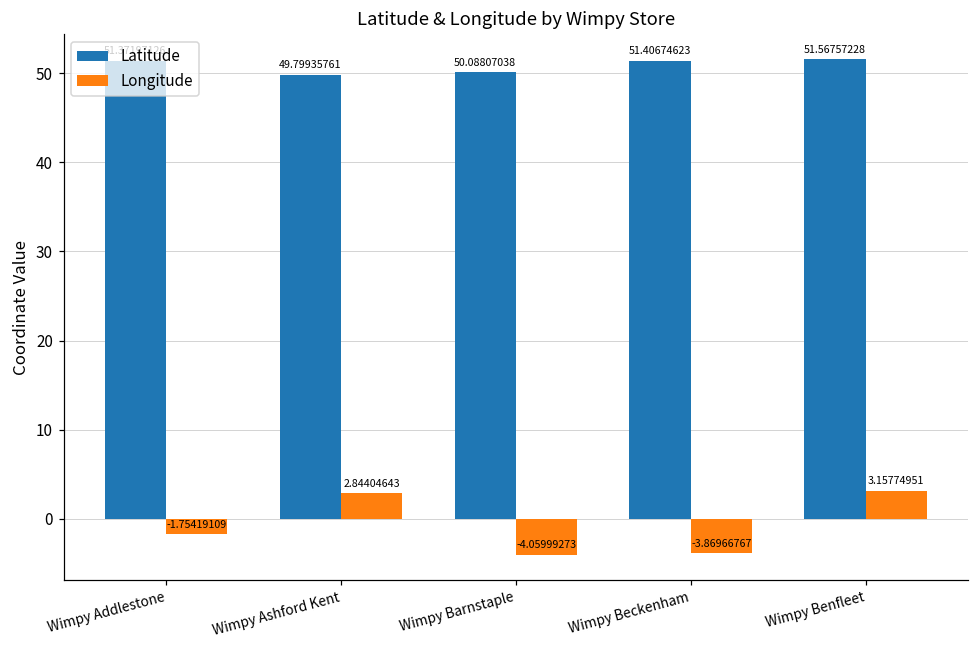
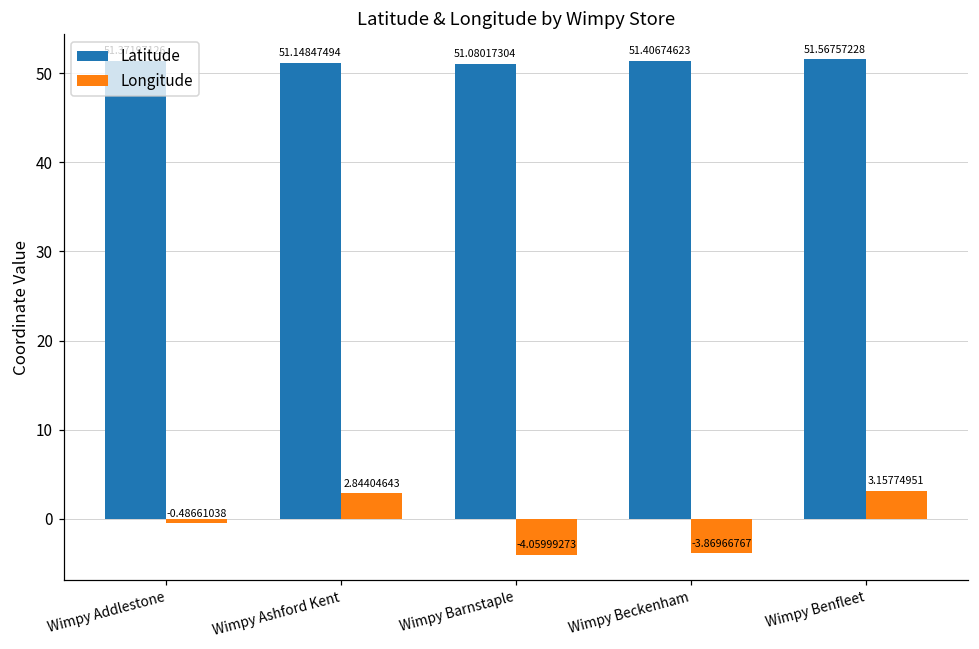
Longitude, Wimpy Addlestone: -1.75419109 -> -0.48661038
Latitude, Wimpy Ashford Kent: 49.79935761 -> 51.14847494
Latitude, Wimpy Barnstaple: 50.08807038 -> 51.08017304
